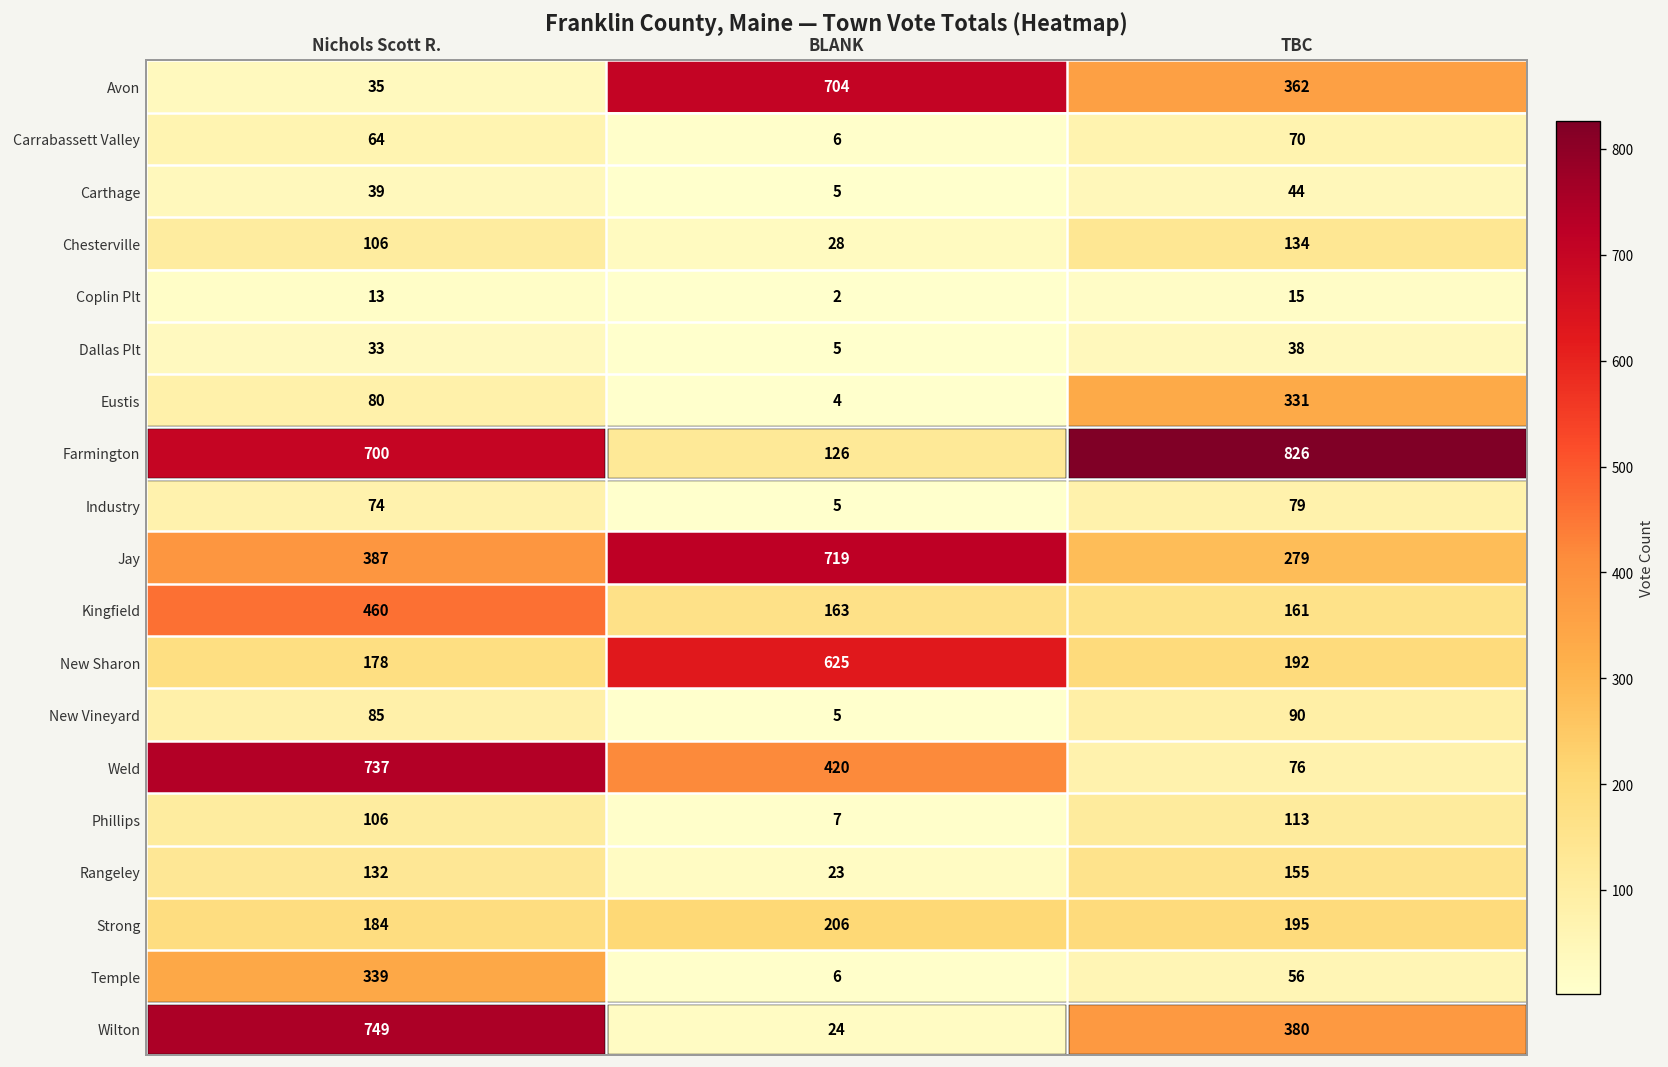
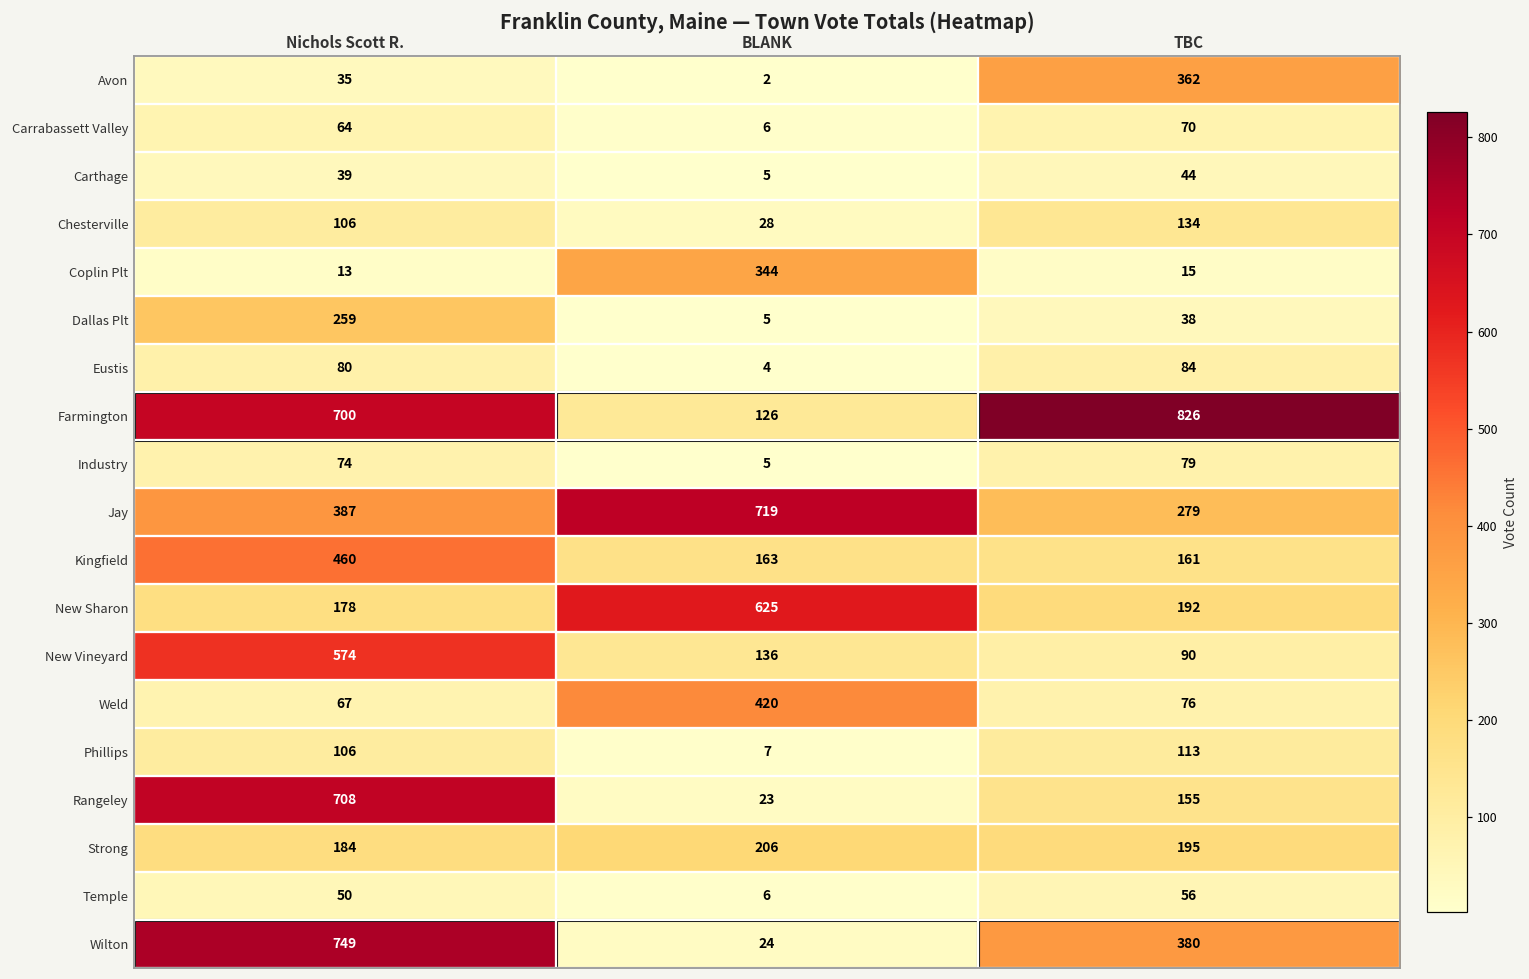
Avon, BLANK: 704 -> 2
Coplin Plt, BLANK: 2 -> 344
Dallas Plt, Nichols Scott R.: 33 -> 259
Eustis, TBC: 331 -> 84
New Vineyard, Nichols Scott R.: 85 -> 574
New Vineyard, BLANK: 5 -> 136
Weld, Nichols Scott R.: 737 -> 67
Rangeley, Nichols Scott R.: 132 -> 708
Temple, Nichols Scott R.: 339 -> 50
